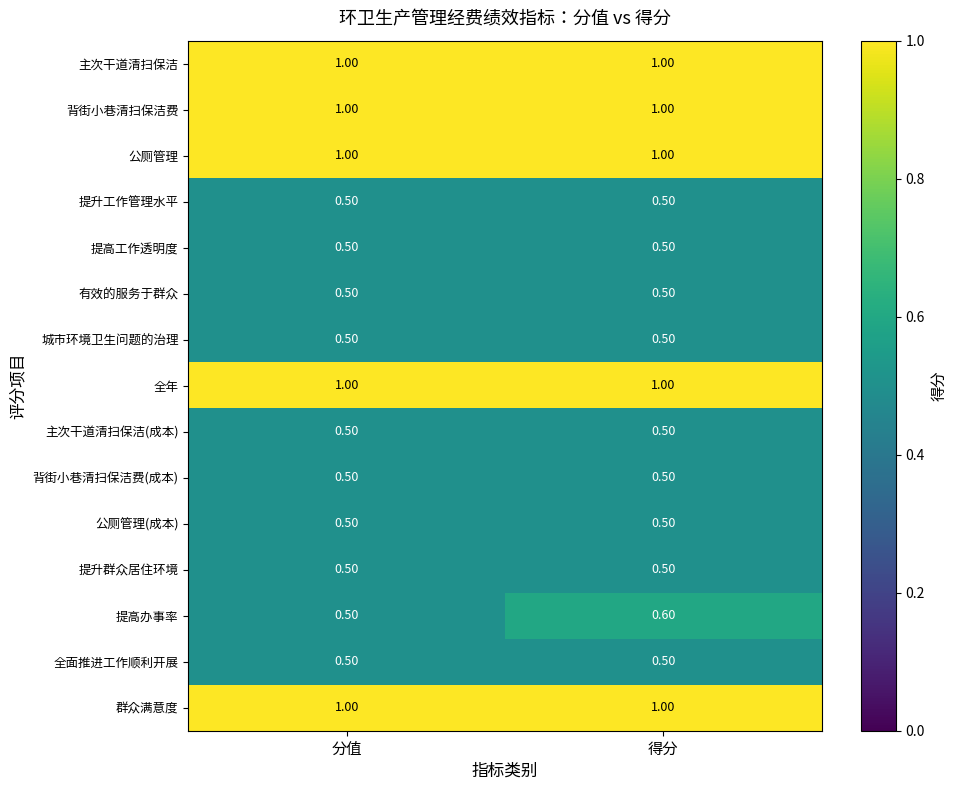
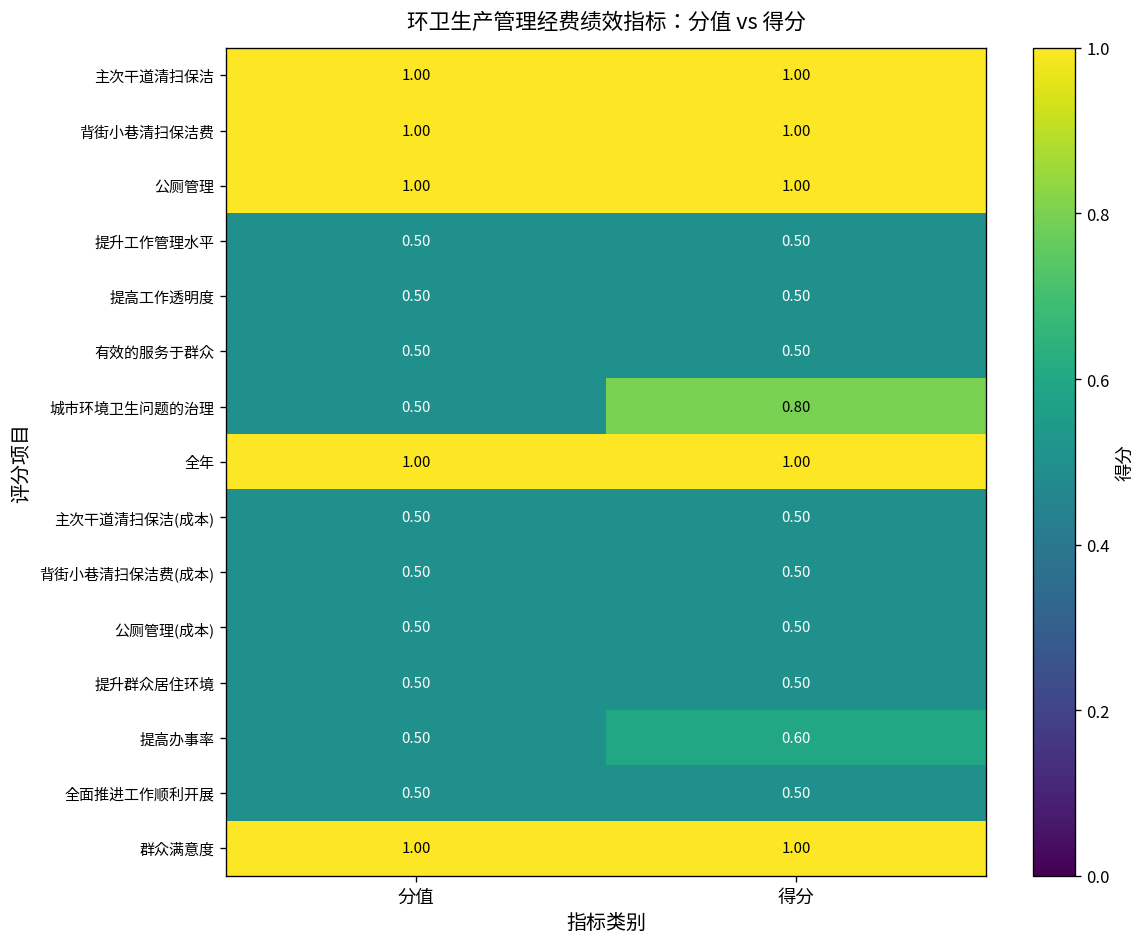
城市环境卫生问题的治理, 得分: 0.50 -> 0.80
